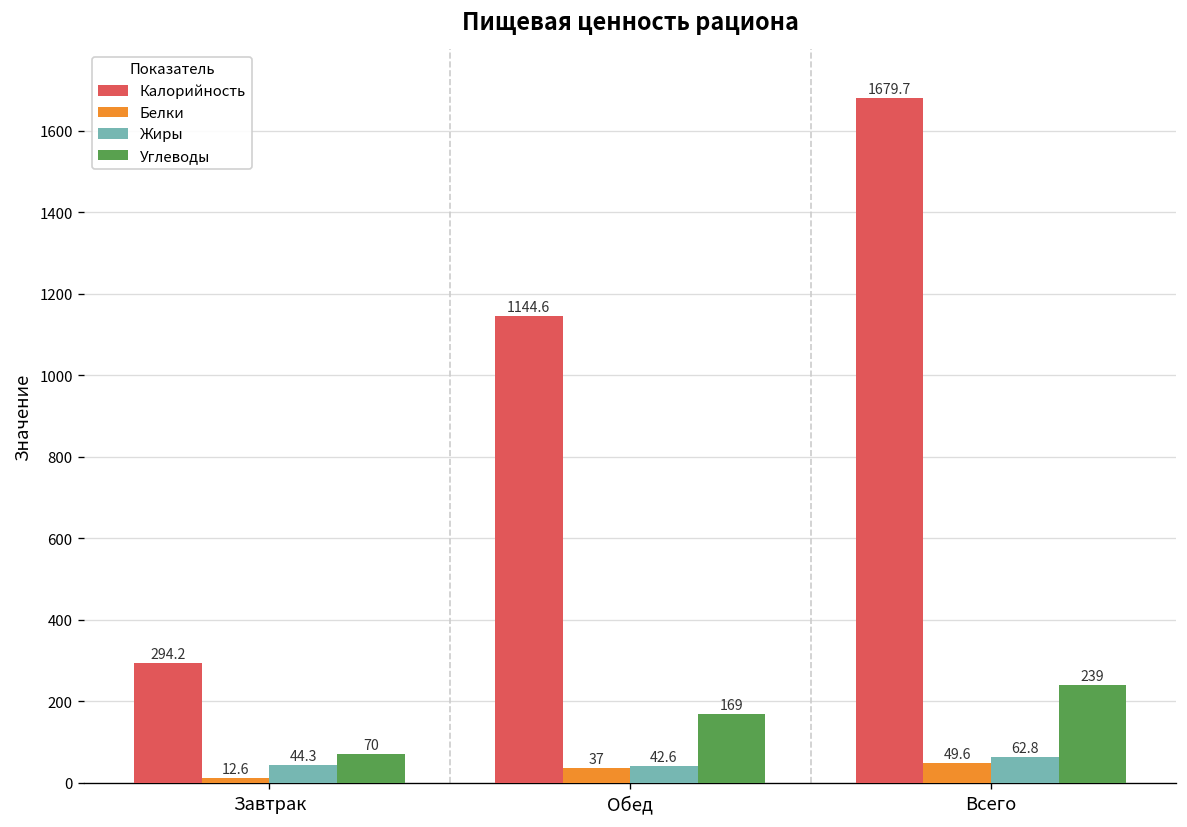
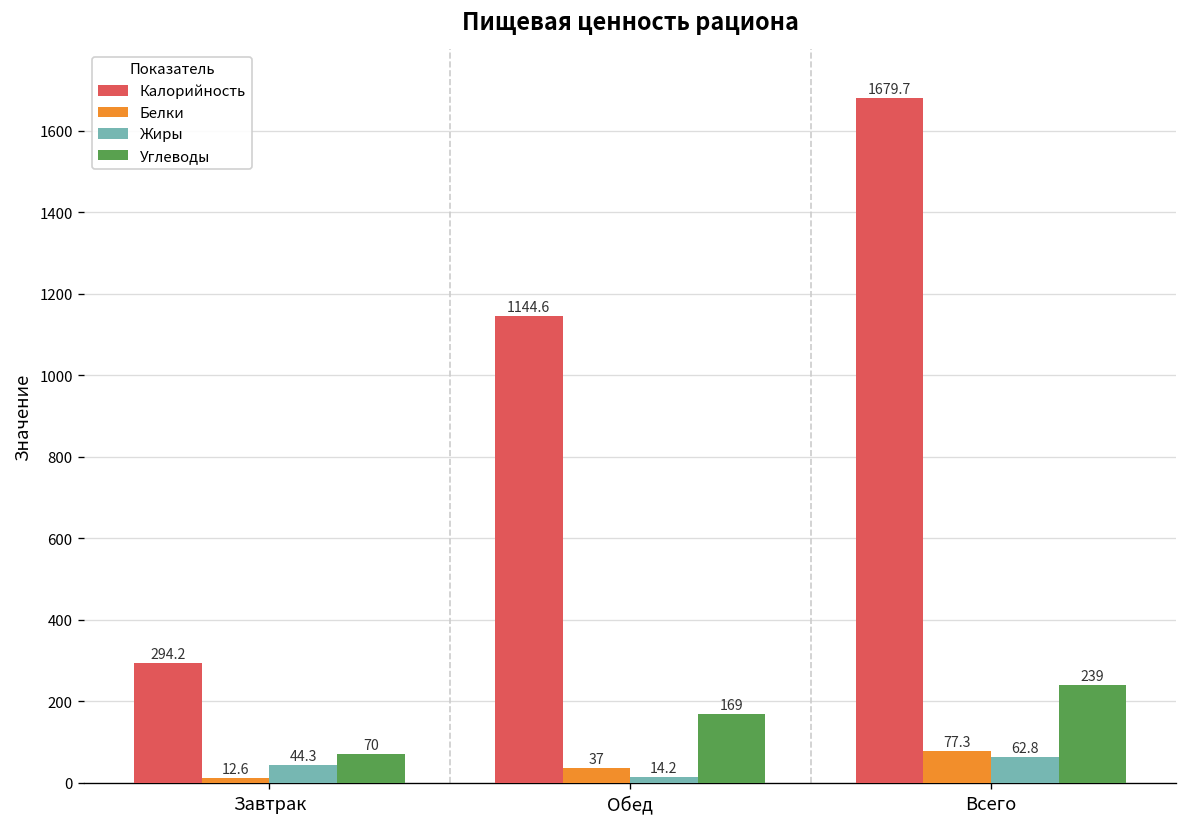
Жиры, Обед: 42.6 -> 14.2
Белки, Всего: 49.6 -> 77.3
